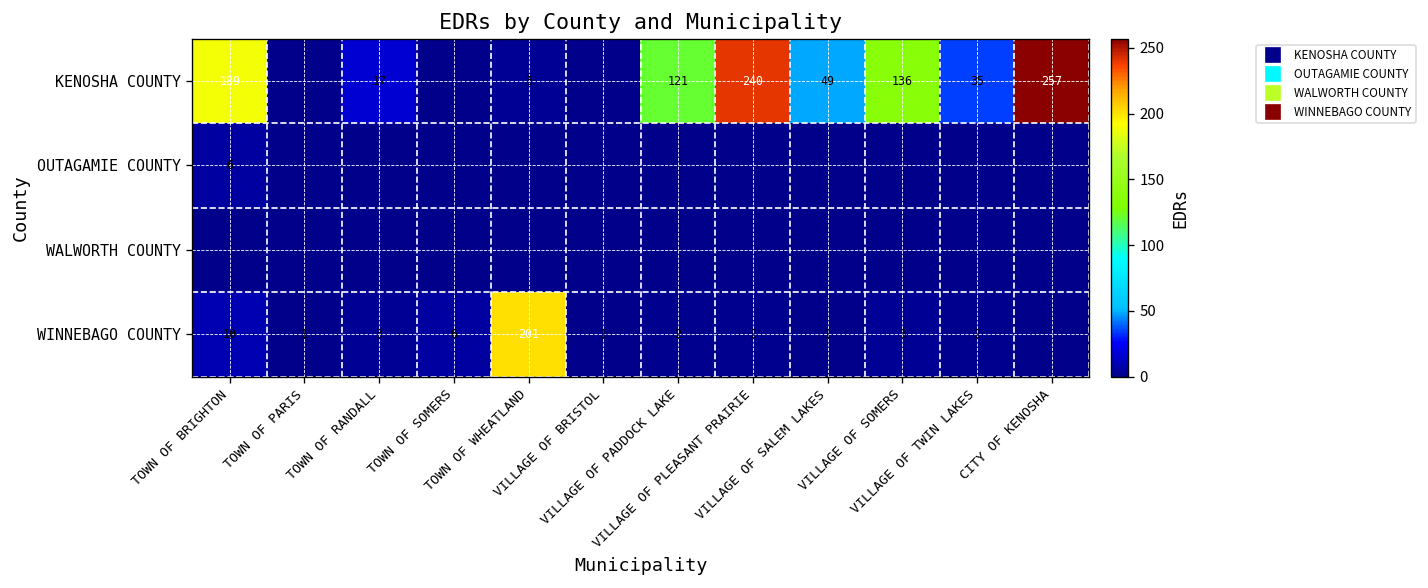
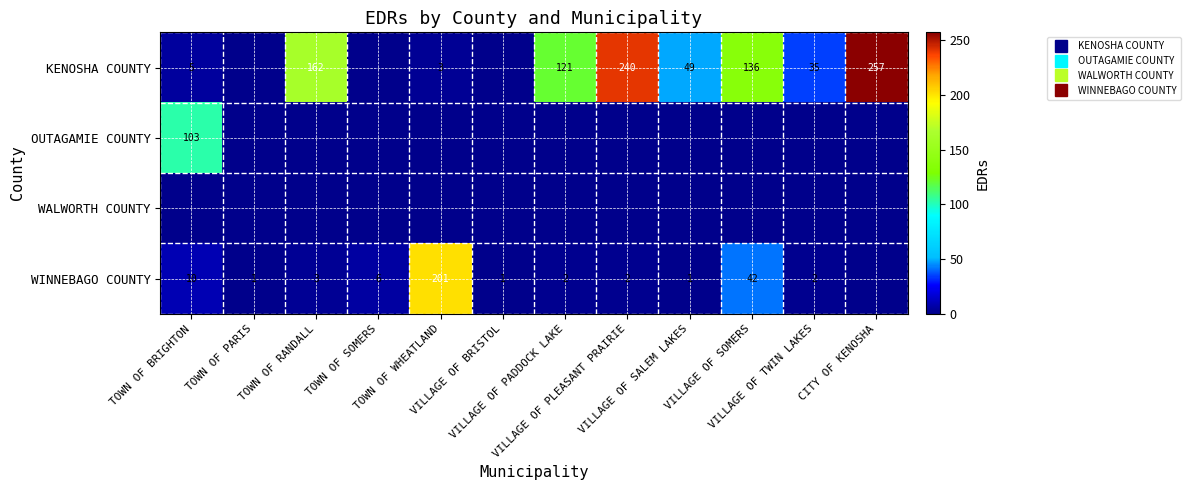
KENOSHA COUNTY, TOWN OF BRIGHTON: 189 -> 5
KENOSHA COUNTY, TOWN OF RANDALL: 17 -> 162
OUTAGAMIE COUNTY, TOWN OF BRIGHTON: 6 -> 103
WINNEBAGO COUNTY, VILLAGE OF SOMERS: 3 -> 42
